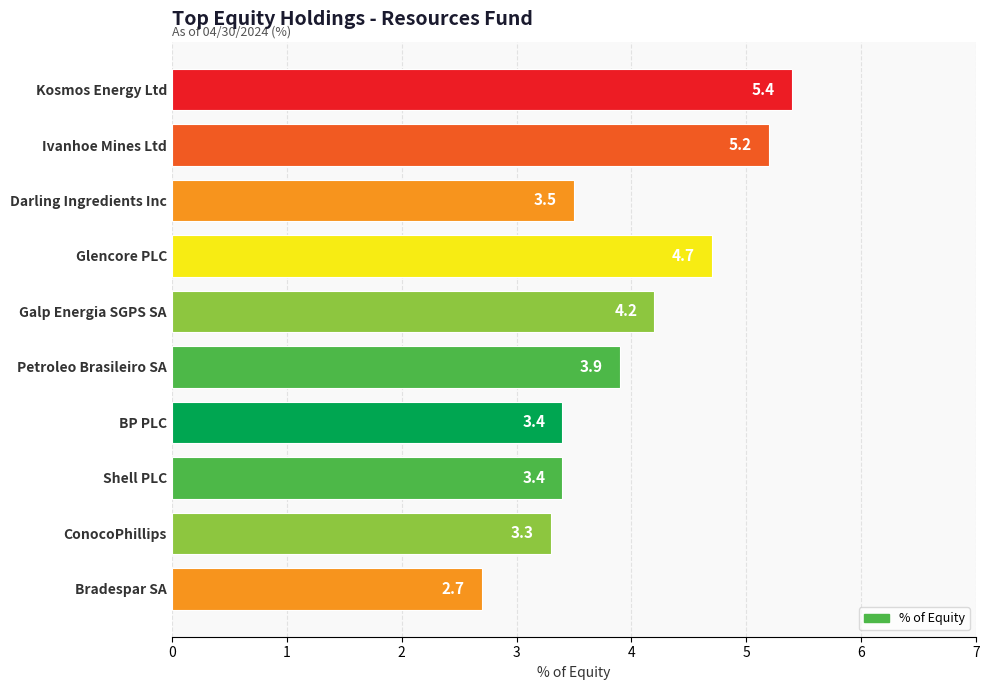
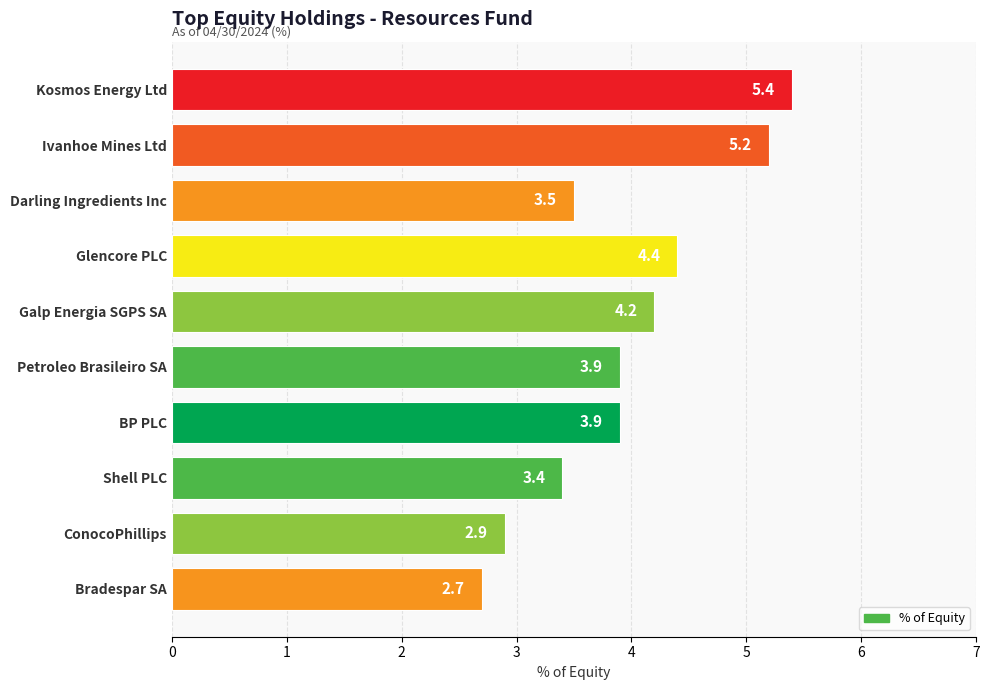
Glencore PLC: 4.7 -> 4.4
BP PLC: 3.4 -> 3.9
ConocoPhillips: 3.3 -> 2.9
